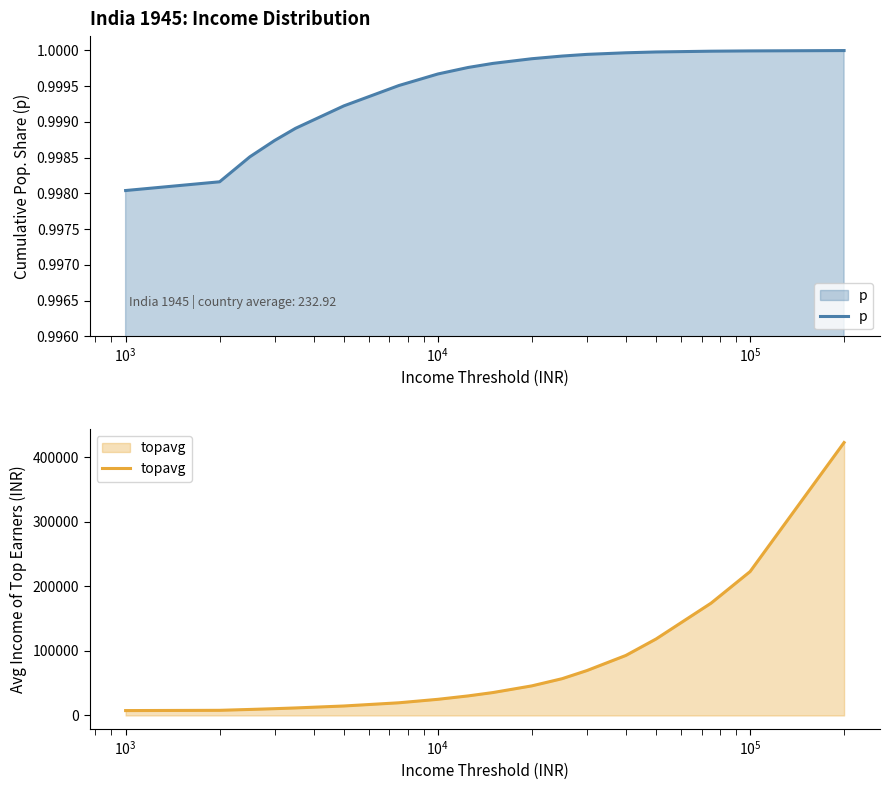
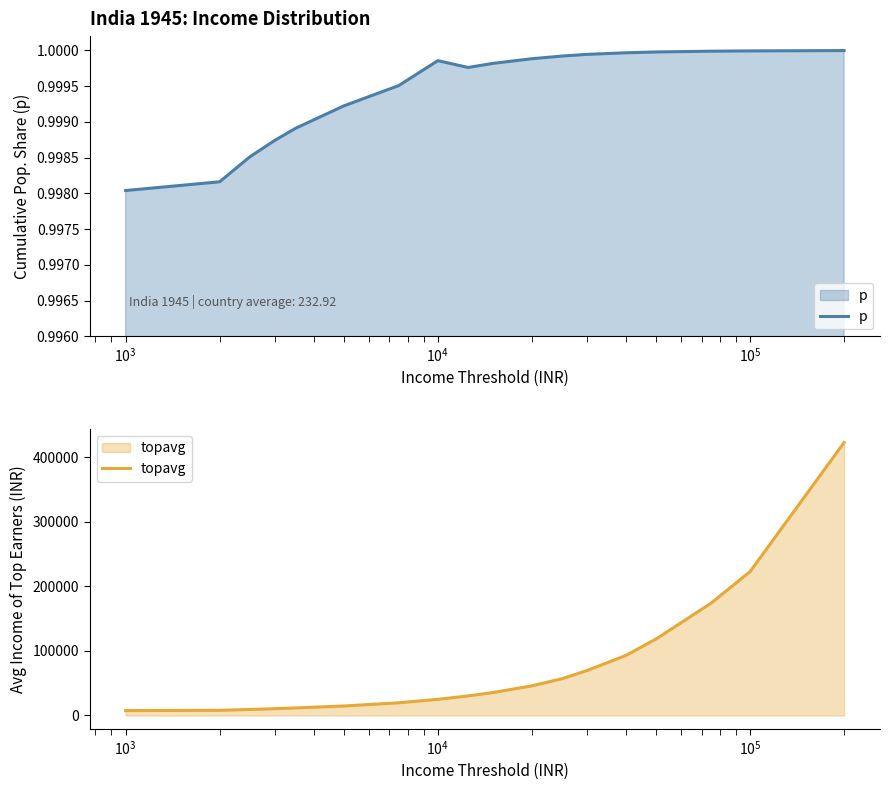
India 1945: Income Distribution, 10^4: 0.9997 -> 0.9999
